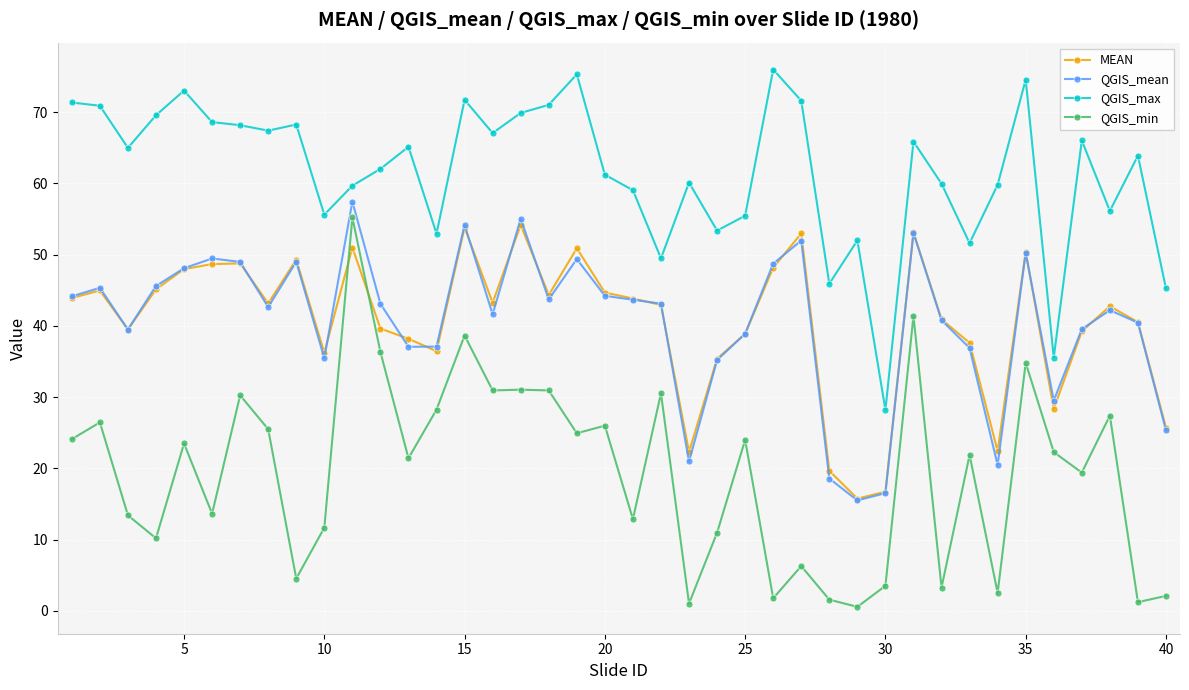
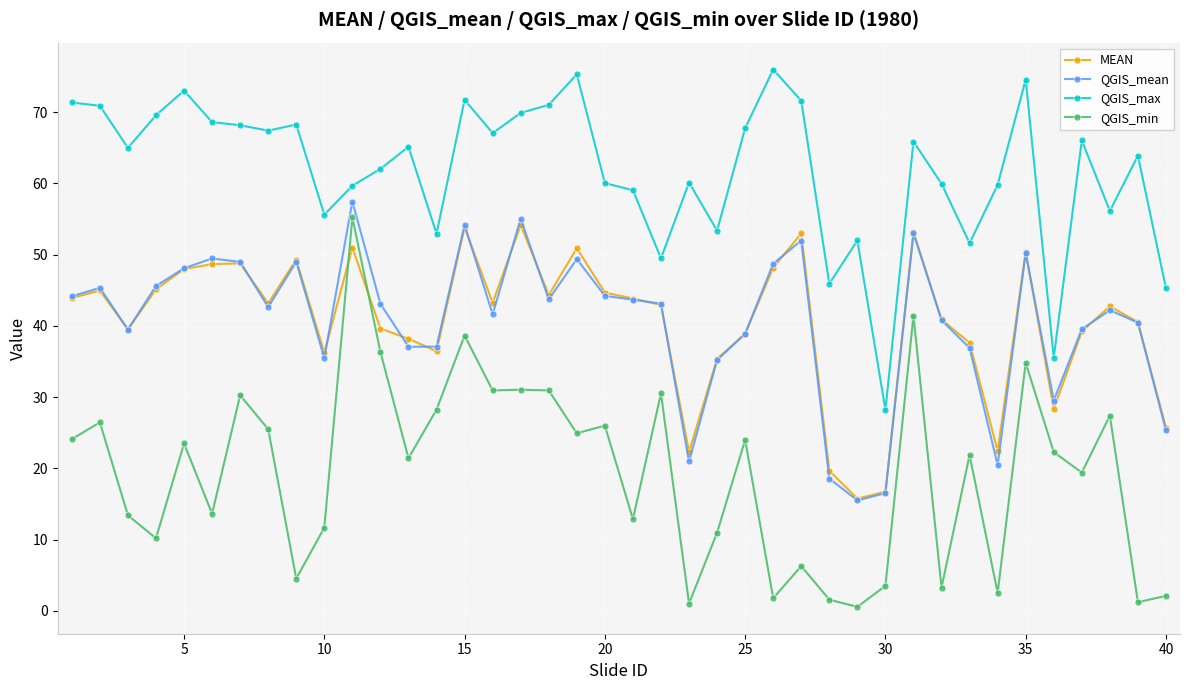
QGIS_max, 20: 61 -> 60
QGIS_max, 25: 55 -> 68
